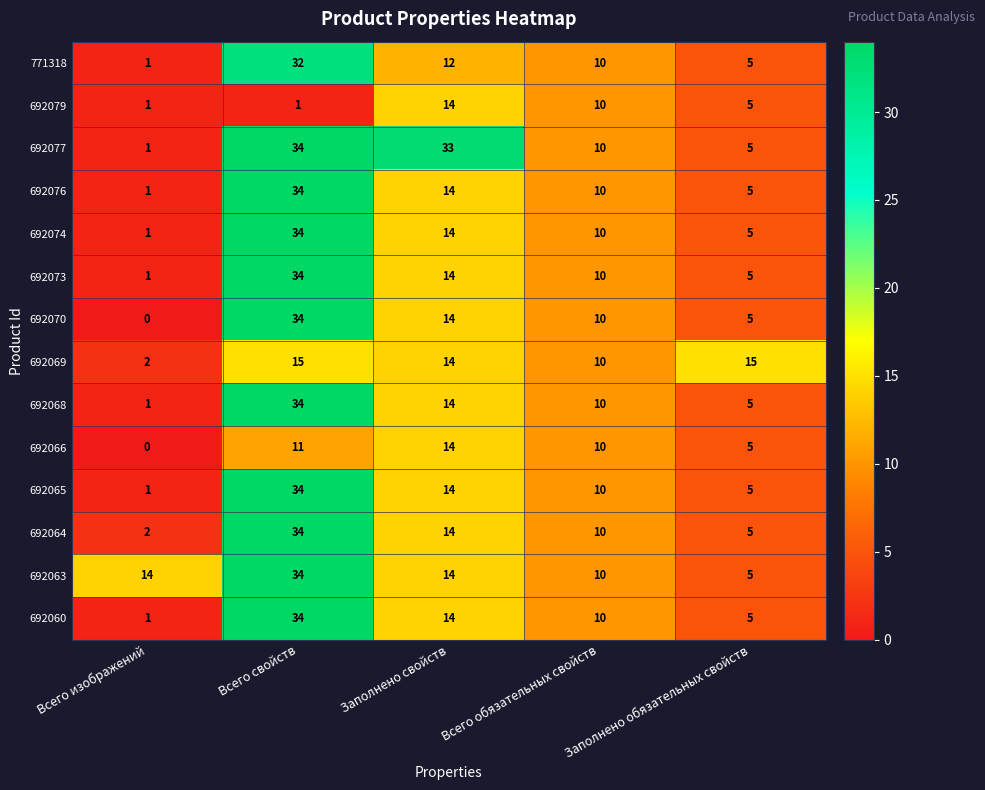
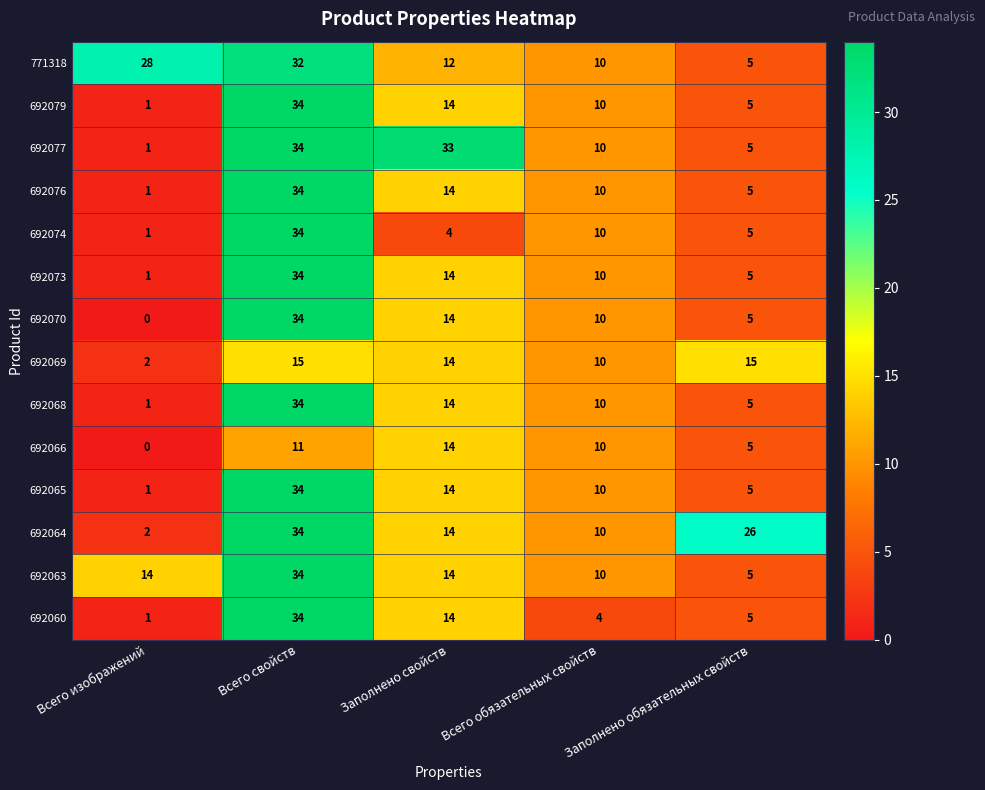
771318, Всего изображений: 1 -> 28
692079, Всего свойств: 1 -> 34
692074, Заполнено свойств: 14 -> 4
692064, Заполнено обязательных свойств: 5 -> 26
692060, Всего обязательных свойств: 10 -> 4
